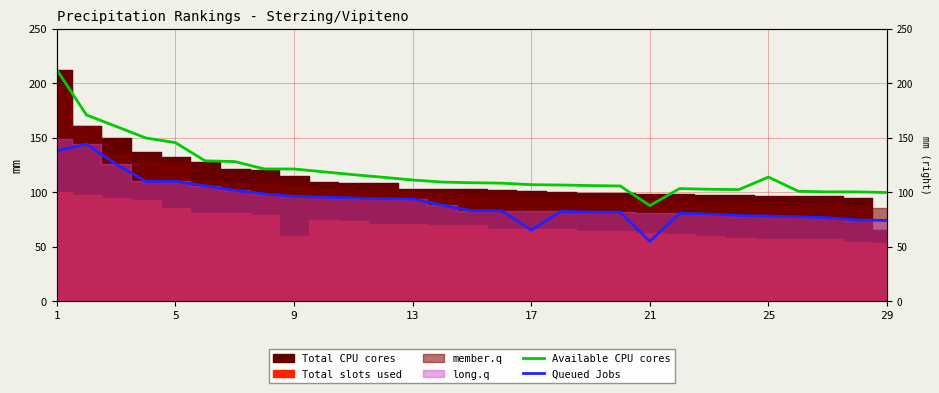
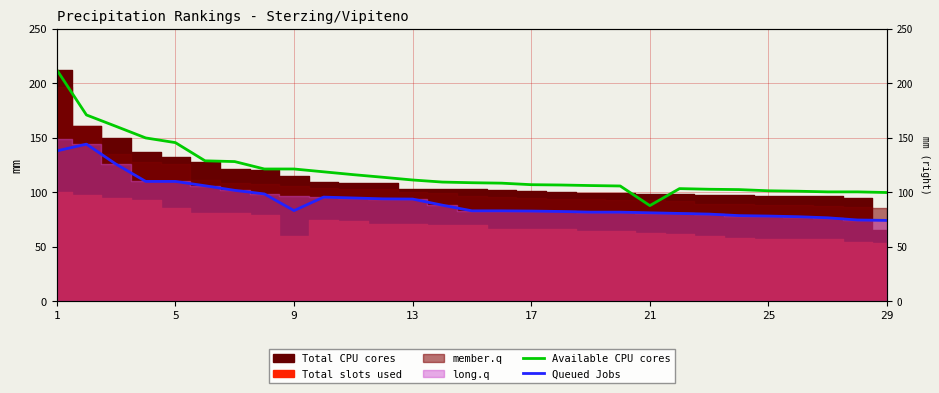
Queued Jobs, 9: 96 -> 83
Queued Jobs, 17: 65 -> 83
Queued Jobs, 21: 55 -> 81
Available CPU cores, 25: 114 -> 101
